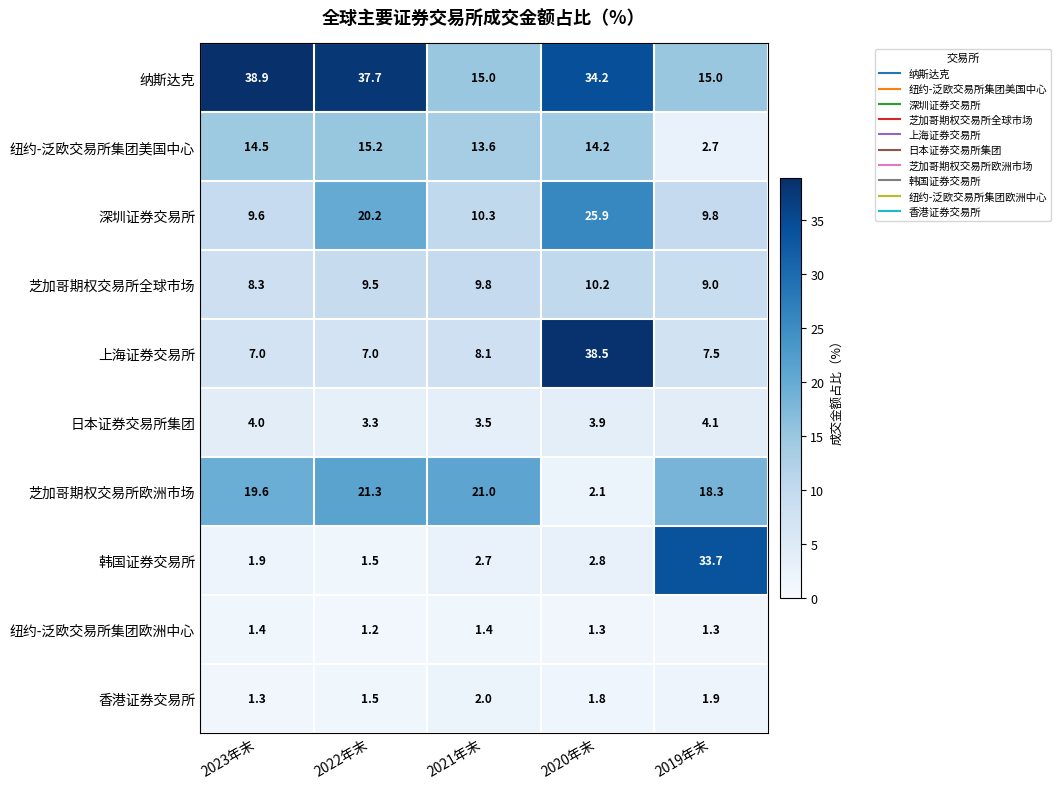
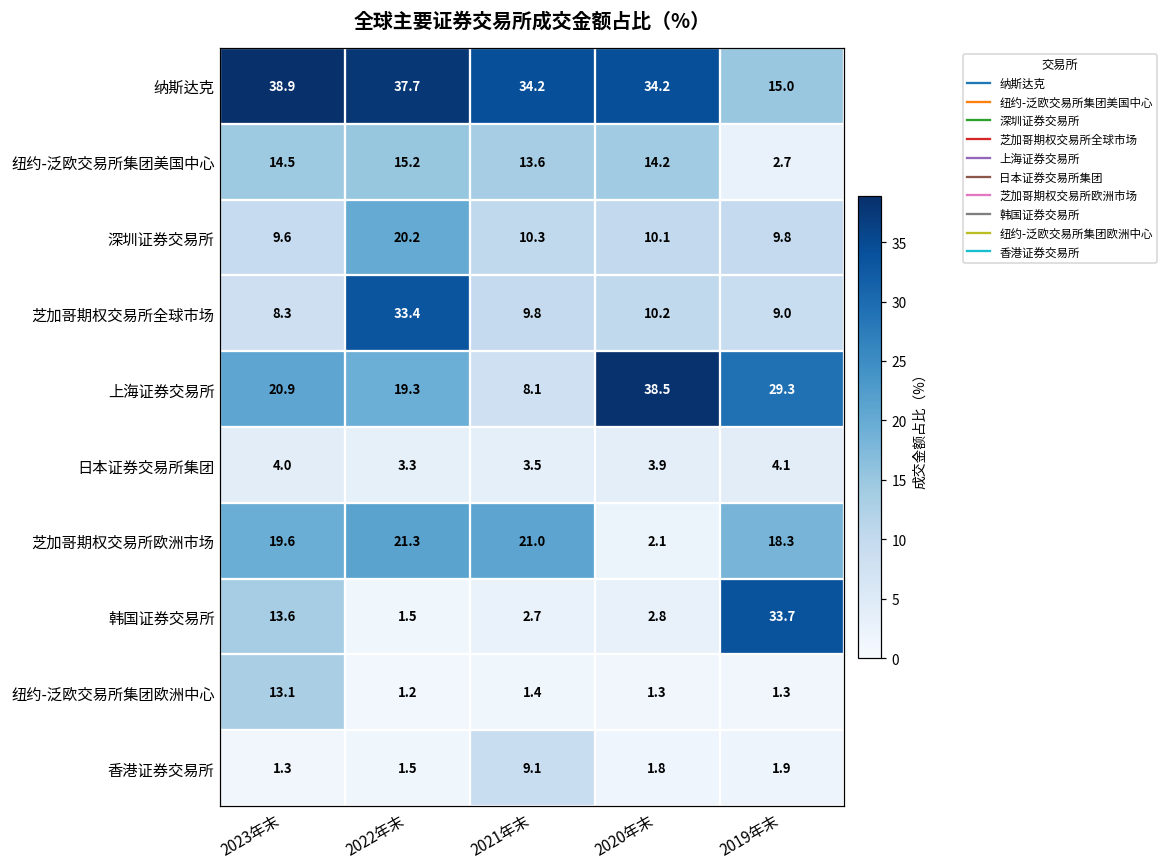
纳斯达克, 2021年末: 15.0 -> 34.2
深圳证券交易所, 2020年末: 25.9 -> 10.1
芝加哥期权交易所全球市场, 2022年末: 9.5 -> 33.4
上海证券交易所, 2023年末: 7.0 -> 20.9
上海证券交易所, 2022年末: 7.0 -> 19.3
上海证券交易所, 2019年末: 7.5 -> 29.3
韩国证券交易所, 2023年末: 1.9 -> 13.6
纽约-泛欧交易所集团欧洲中心, 2023年末: 1.4 -> 13.1
香港证券交易所, 2021年末: 2.0 -> 9.1
